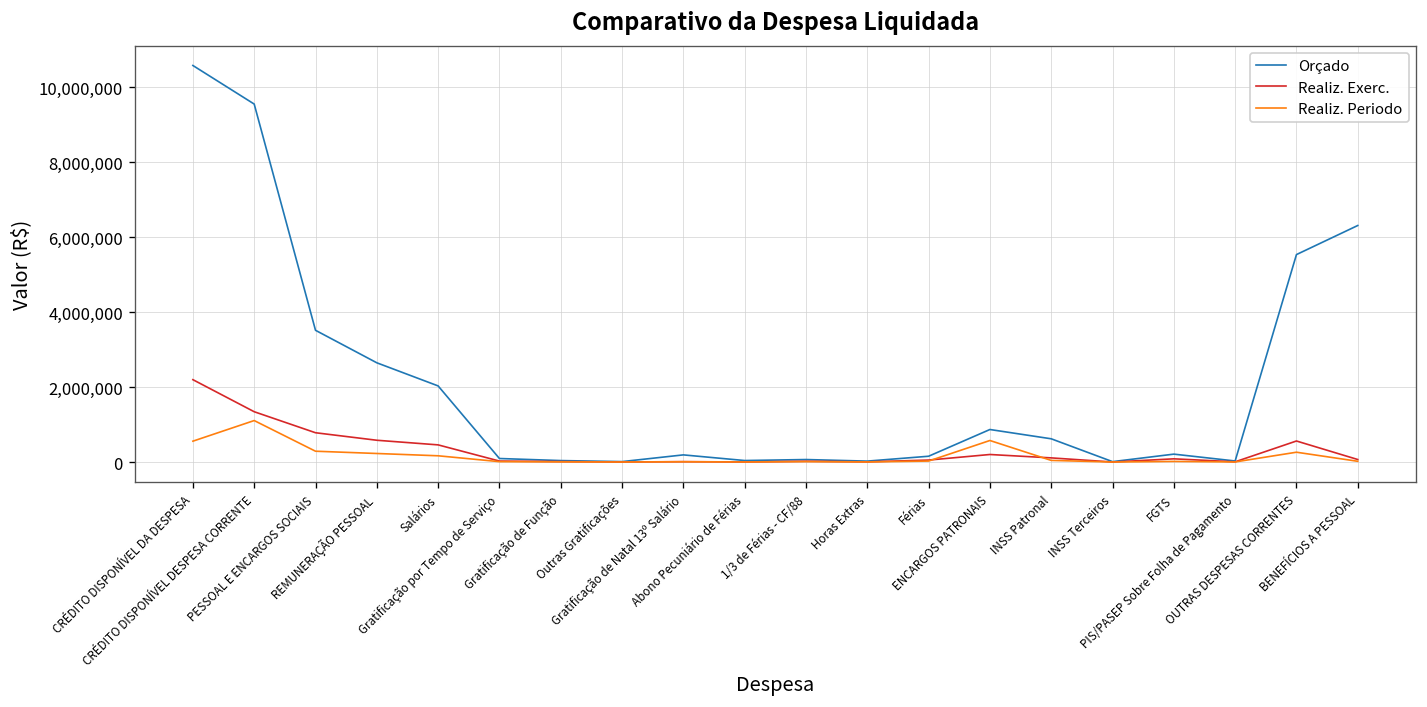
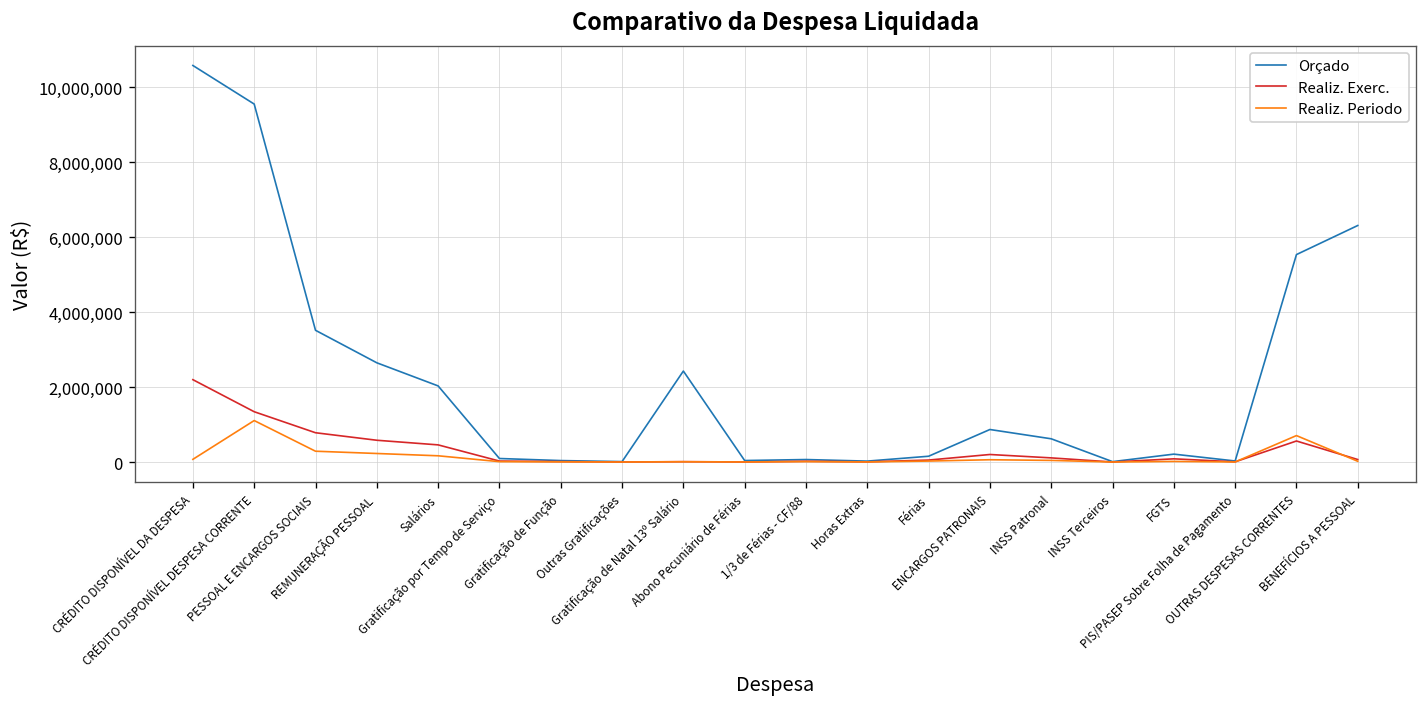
Realiz. Periodo, CRÉDITO DISPONÍVEL DA DESPESA: 600,000 -> 100,000
Orçado, Gratificação de Natal 13º Salário: 200,000 -> 2,400,000
Realiz. Periodo, ENCARGOS PATRONAIS: 600,000 -> 100,000
Realiz. Periodo, OUTRAS DESPESAS CORRENTES: 300,000 -> 700,000
